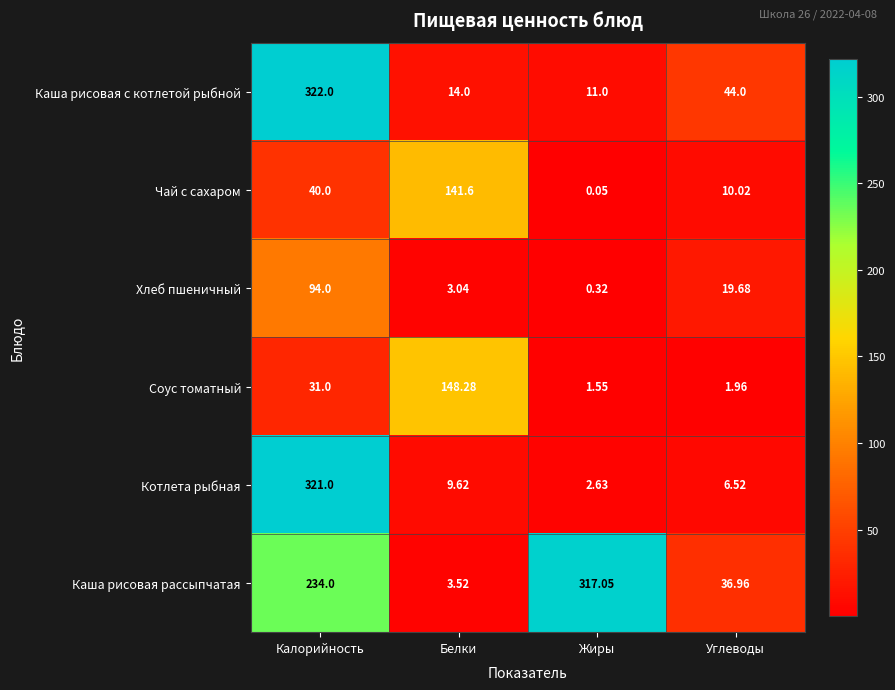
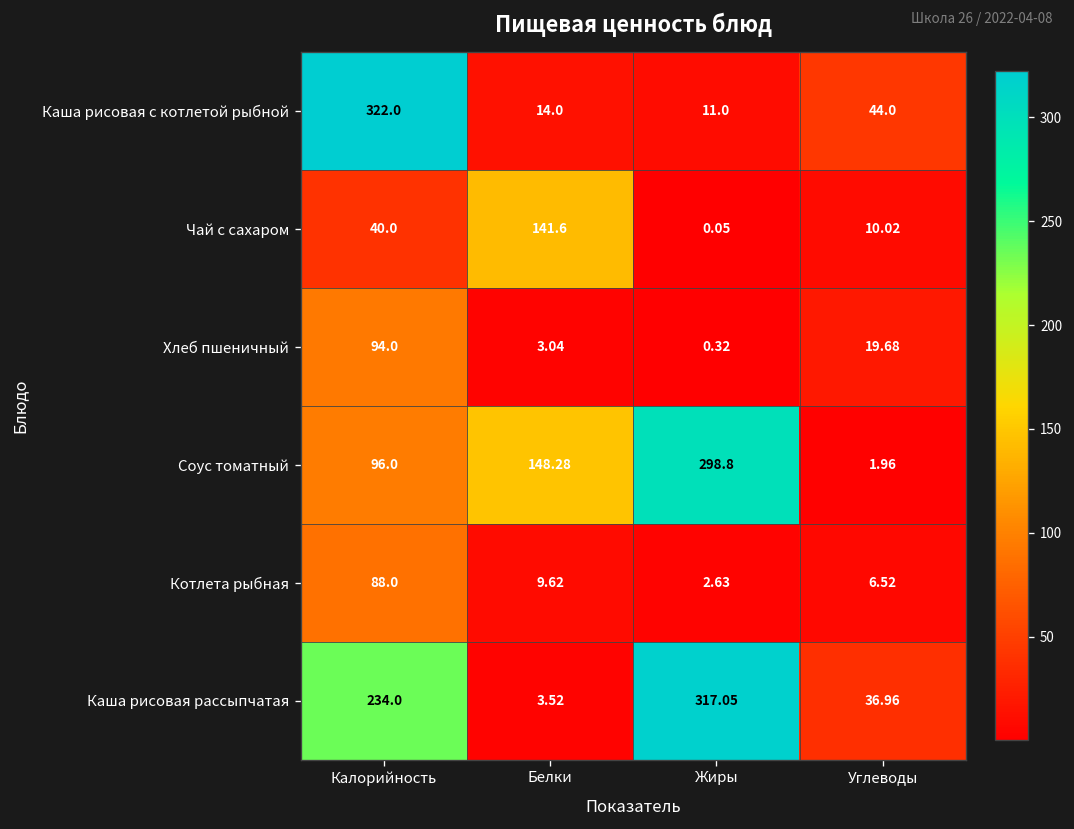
Соус томатный, Калорийность: 31.0 -> 96.0
Соус томатный, Жиры: 1.55 -> 298.8
Котлета рыбная, Калорийность: 321.0 -> 88.0
